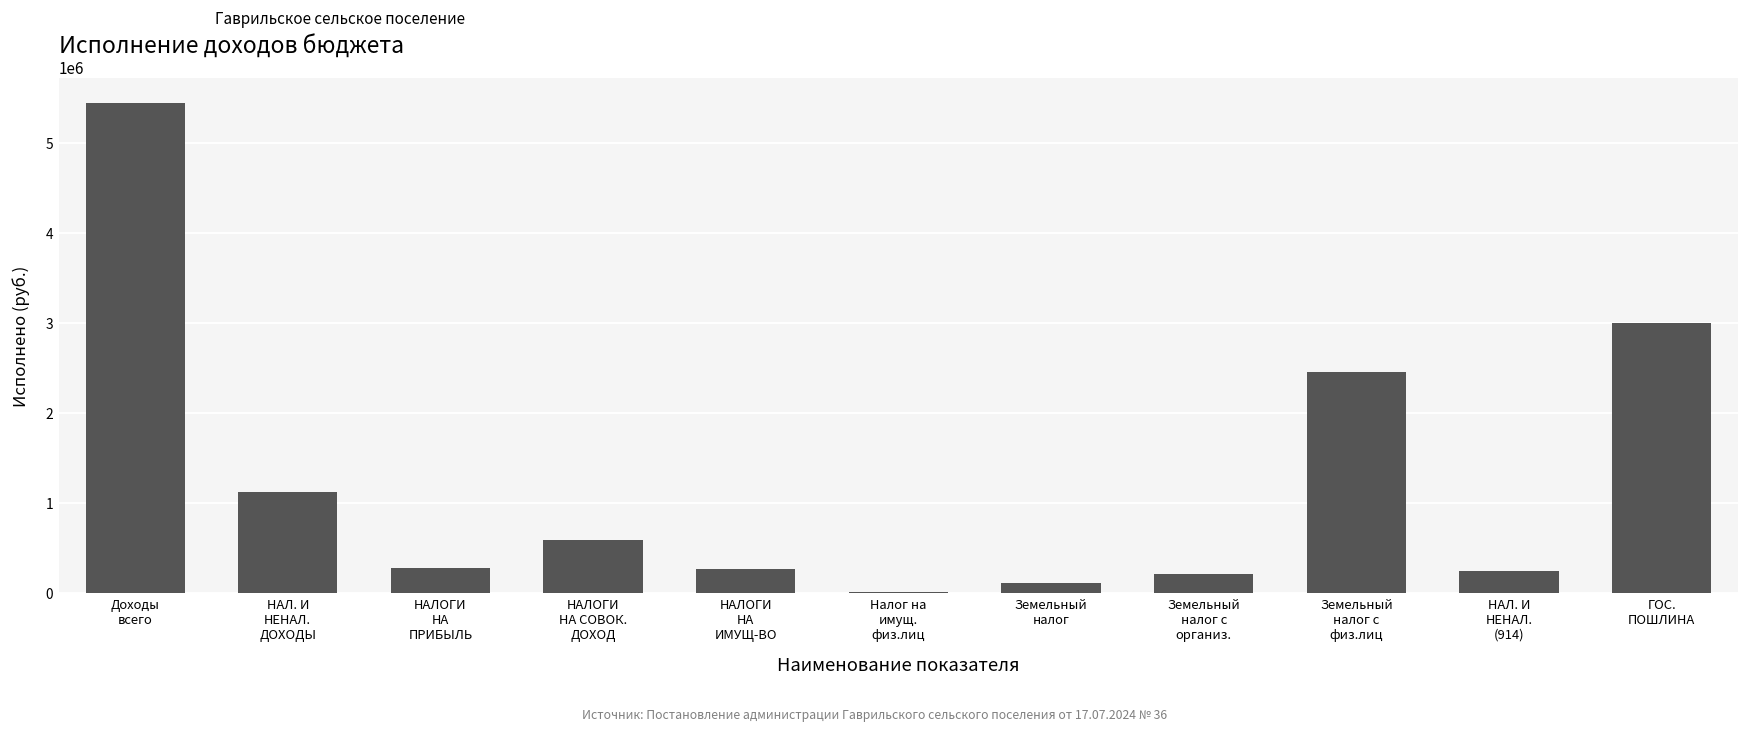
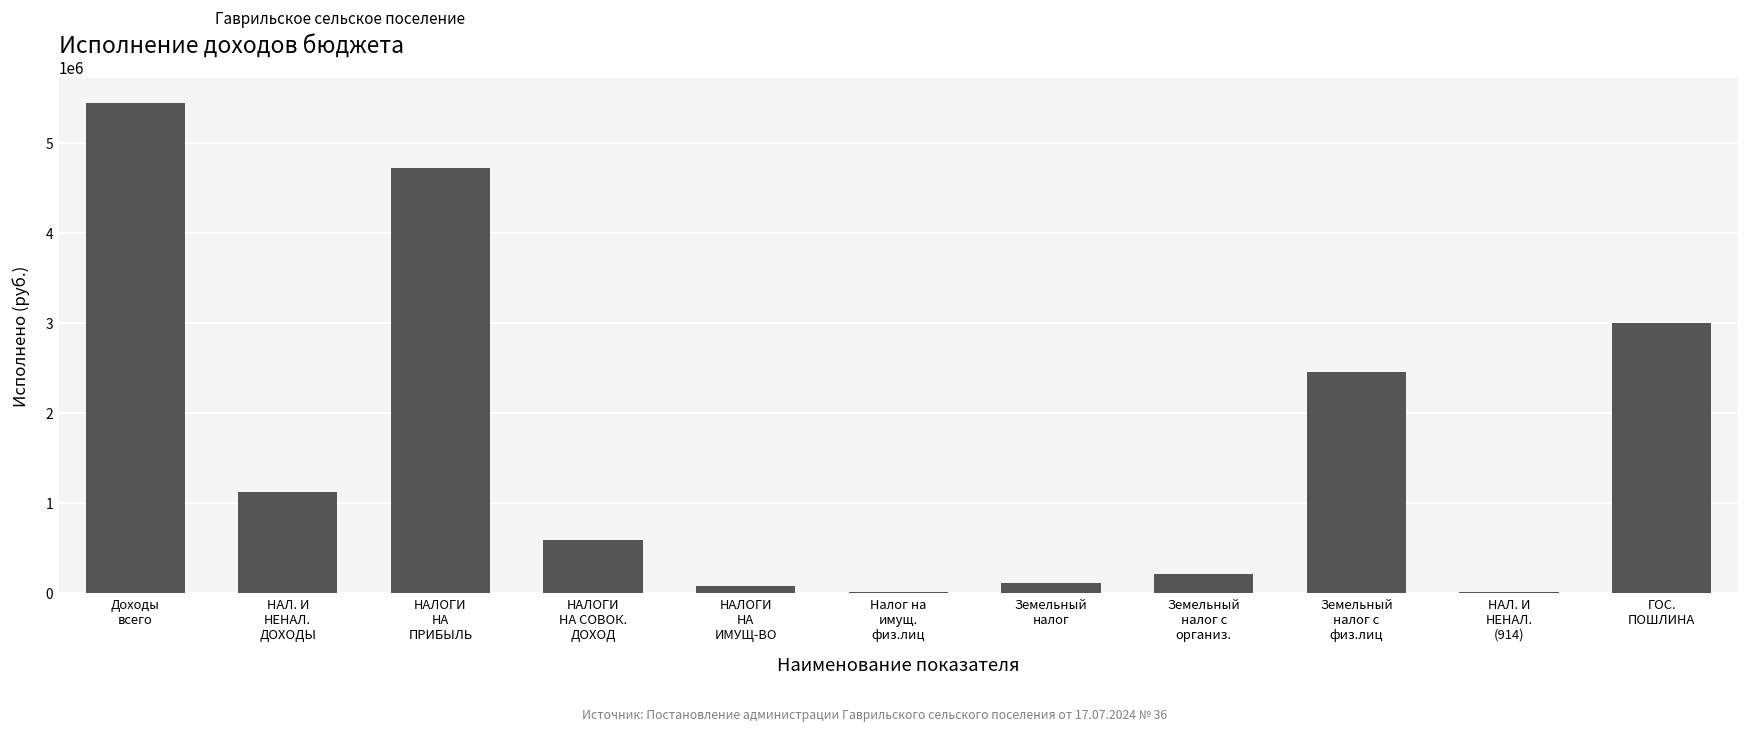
НАЛОГИ НА ПРИБЫЛЬ: 300000 -> 4700000
НАЛОГИ НА ИМУЩ-ВО: 300000 -> 100000
НАЛ. И НЕНАЛ. (914): 200000 -> 0
